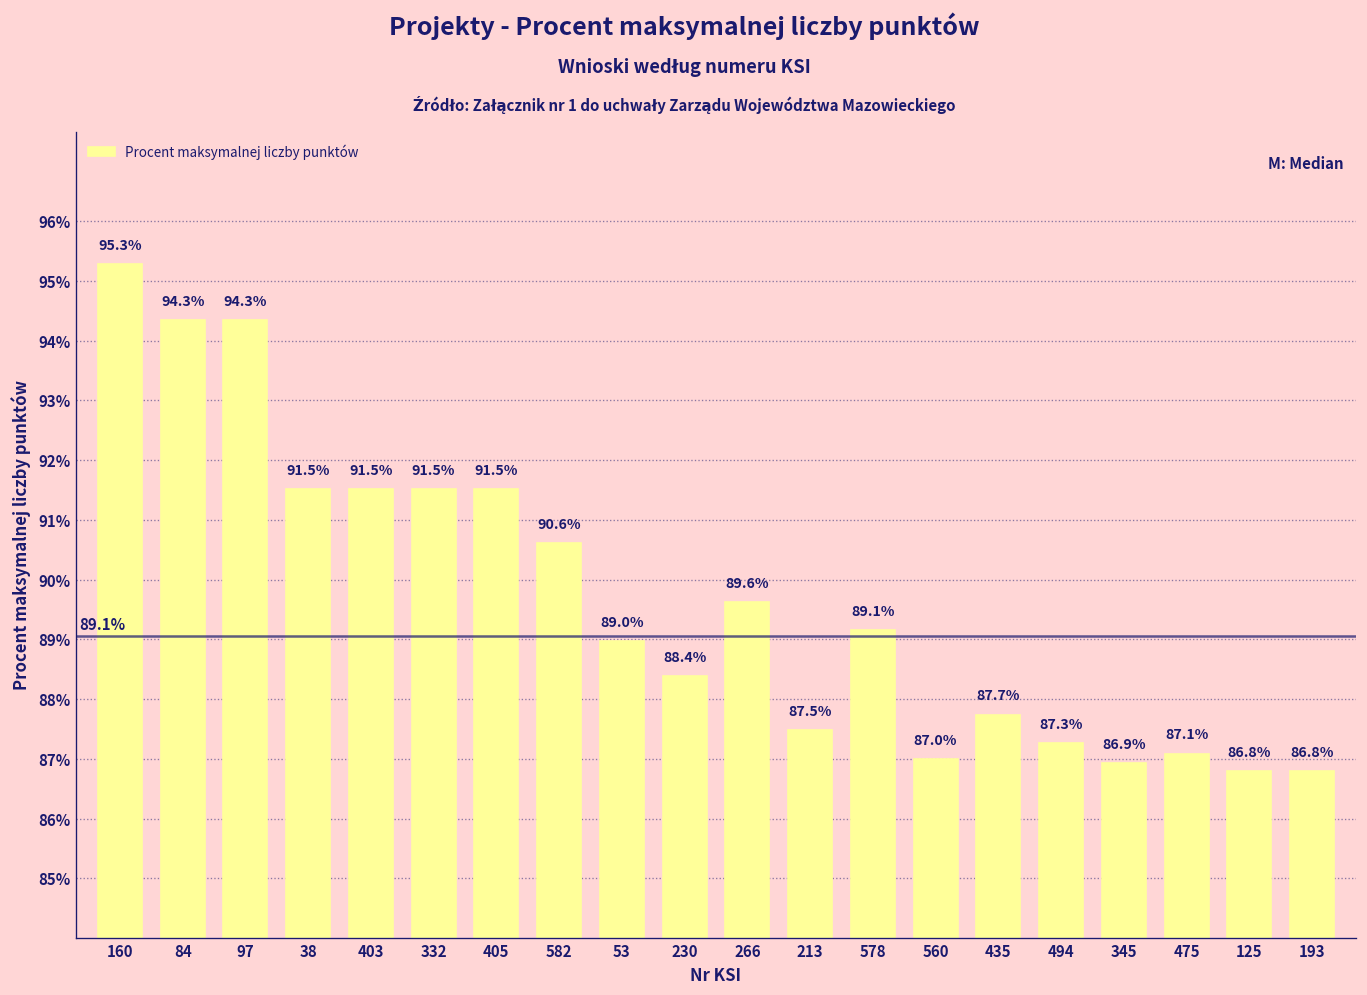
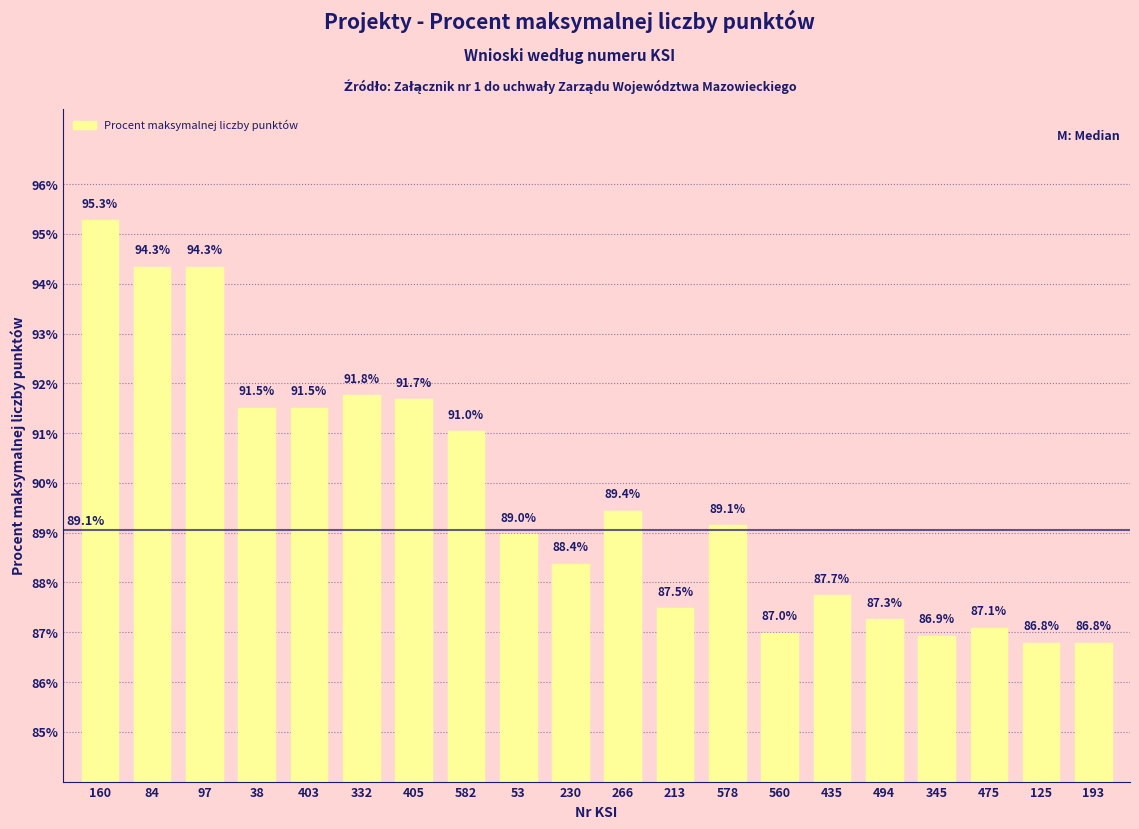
332: 91.5% -> 91.8%
405: 91.5% -> 91.7%
582: 90.6% -> 91.0%
266: 89.6% -> 89.4%
